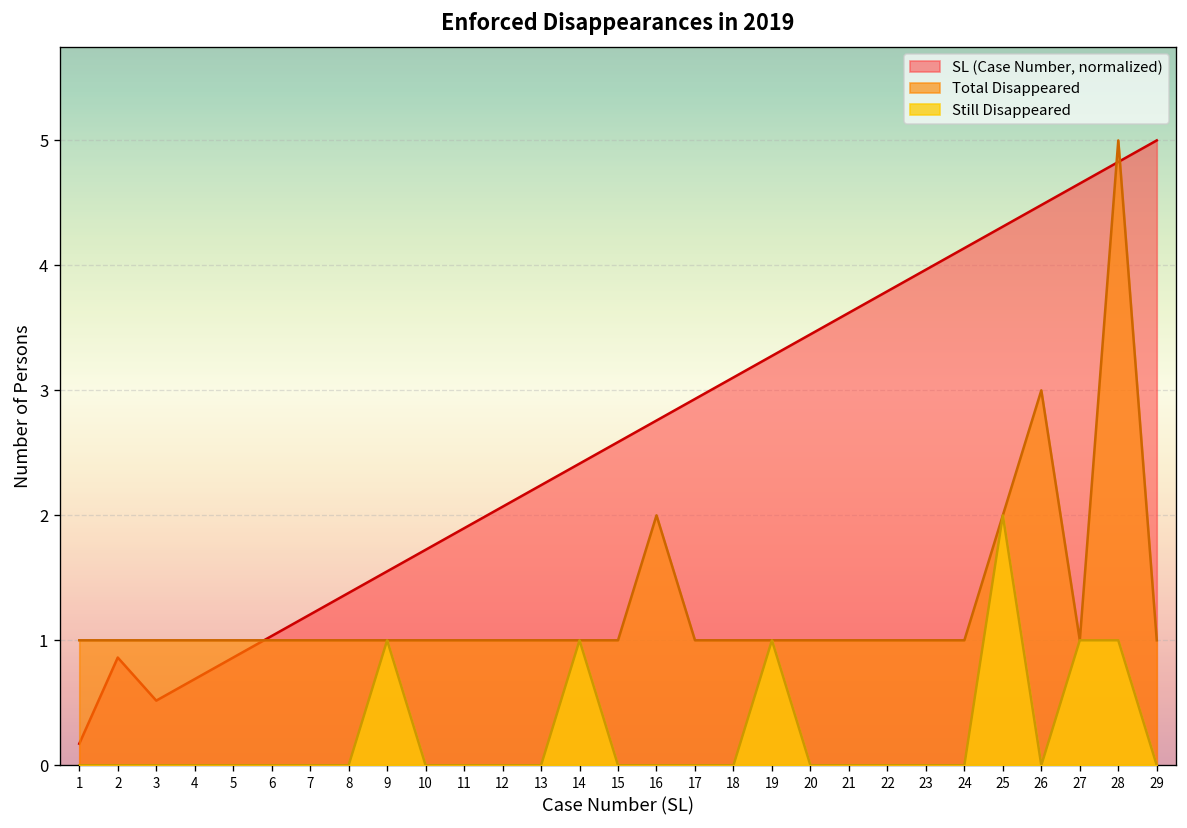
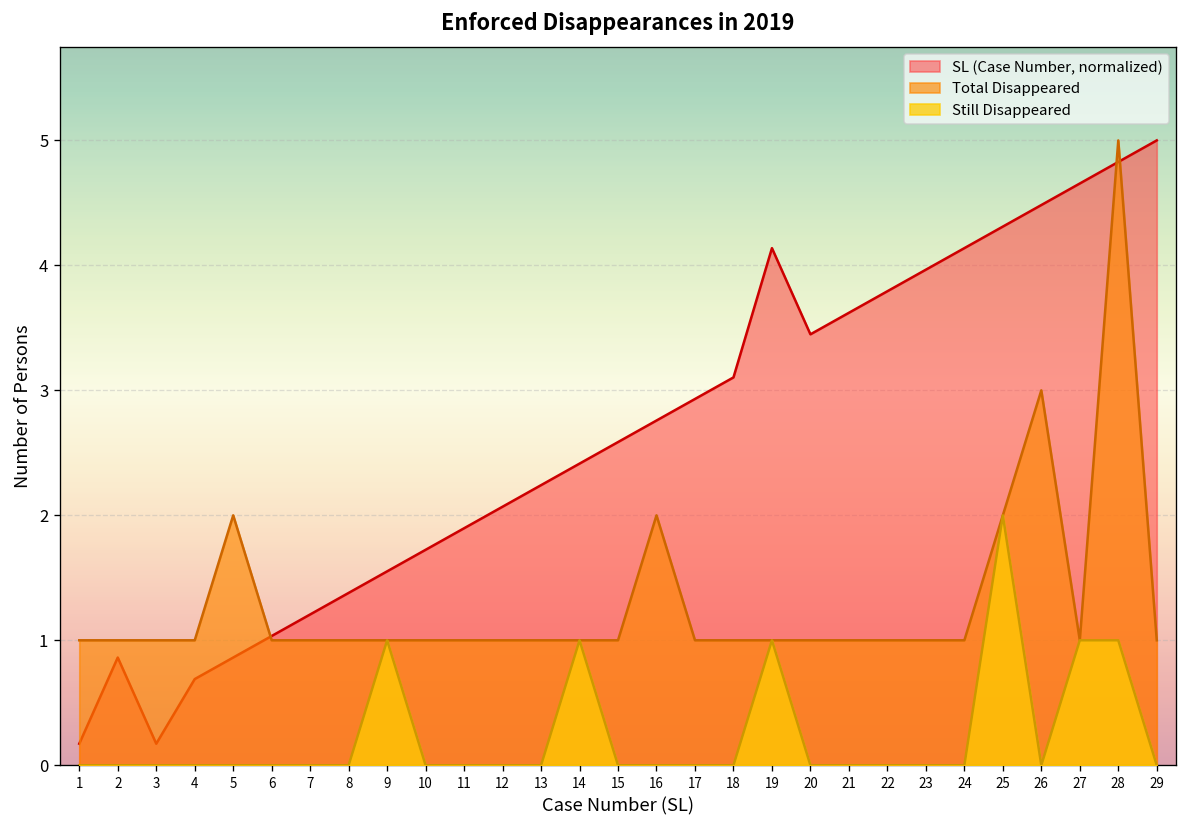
SL (Case Number, normalized), 3: 0.52 -> 0.17
Total Disappeared, 5: 1 -> 2
SL (Case Number, normalized), 19: 3.28 -> 4.14
